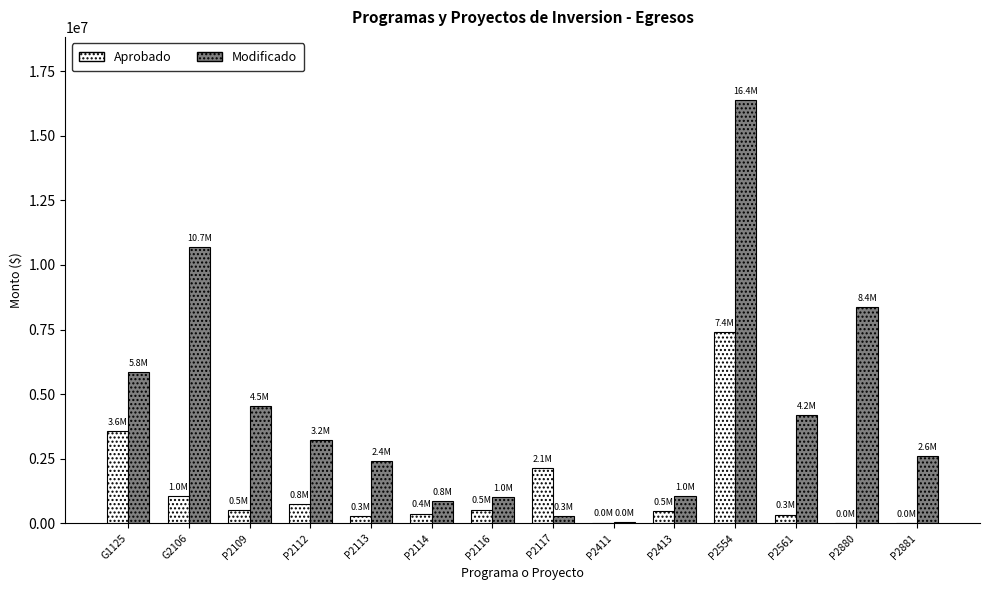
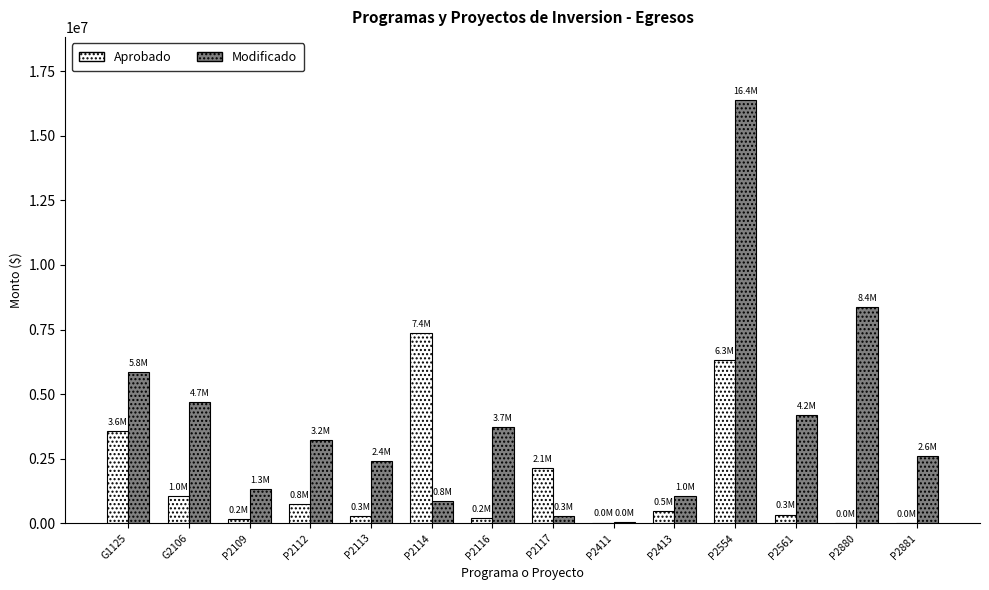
Modificado, G2106: 10.7M -> 4.7M
Aprobado, P2109: 0.5M -> 0.2M
Modificado, P2109: 4.5M -> 1.3M
Aprobado, P2114: 0.4M -> 7.4M
Aprobado, P2116: 0.5M -> 0.2M
Modificado, P2116: 1.0M -> 3.7M
Aprobado, P2554: 7.4M -> 6.3M
